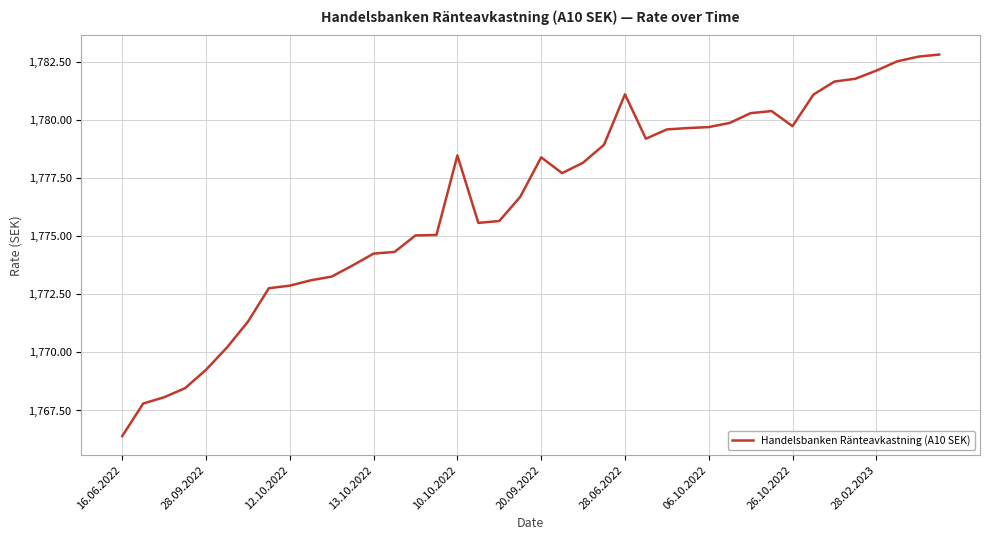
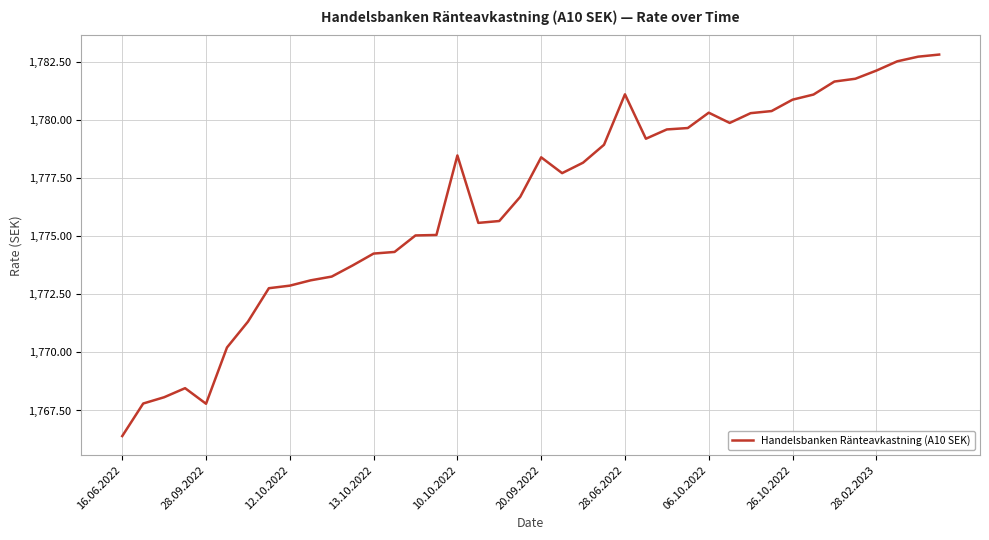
28.09.2022: 1,769.3 -> 1,767.8
06.10.2022: 1,779.7 -> 1,780.3
26.10.2022: 1,779.7 -> 1,780.9
